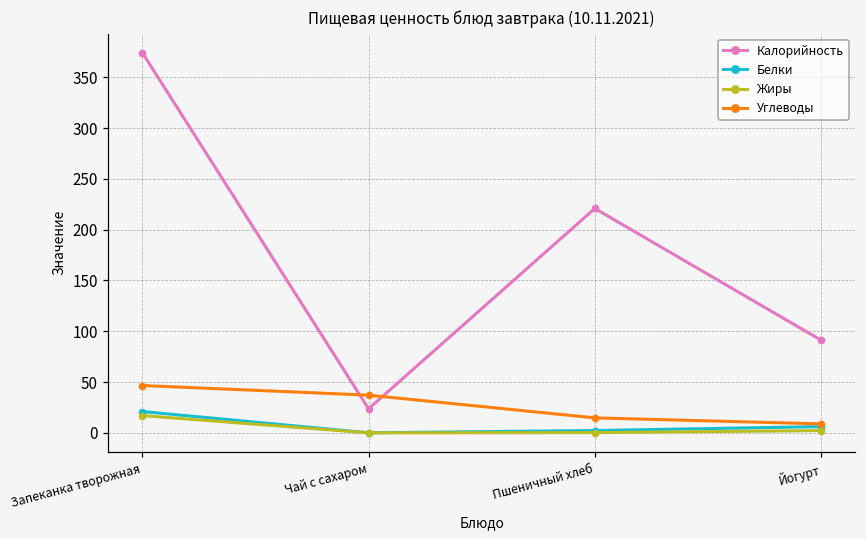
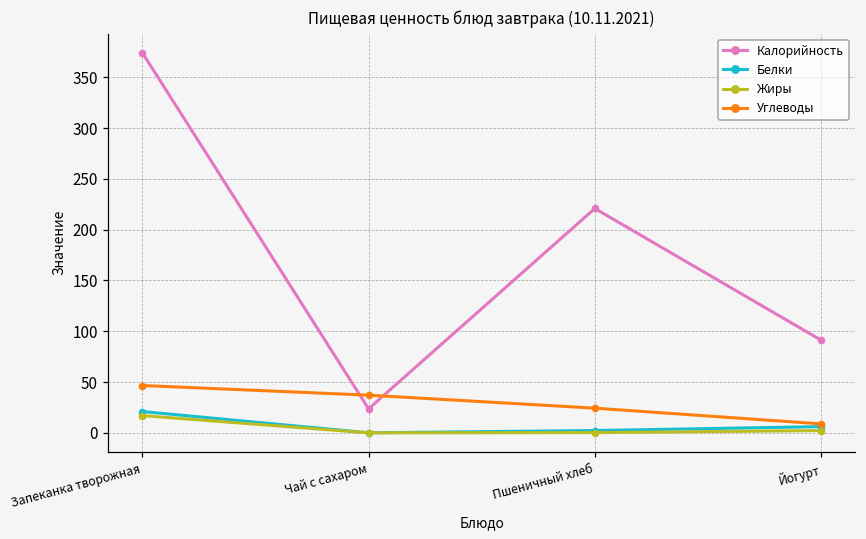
Углеводы, Пшеничный хлеб: 10 -> 20
